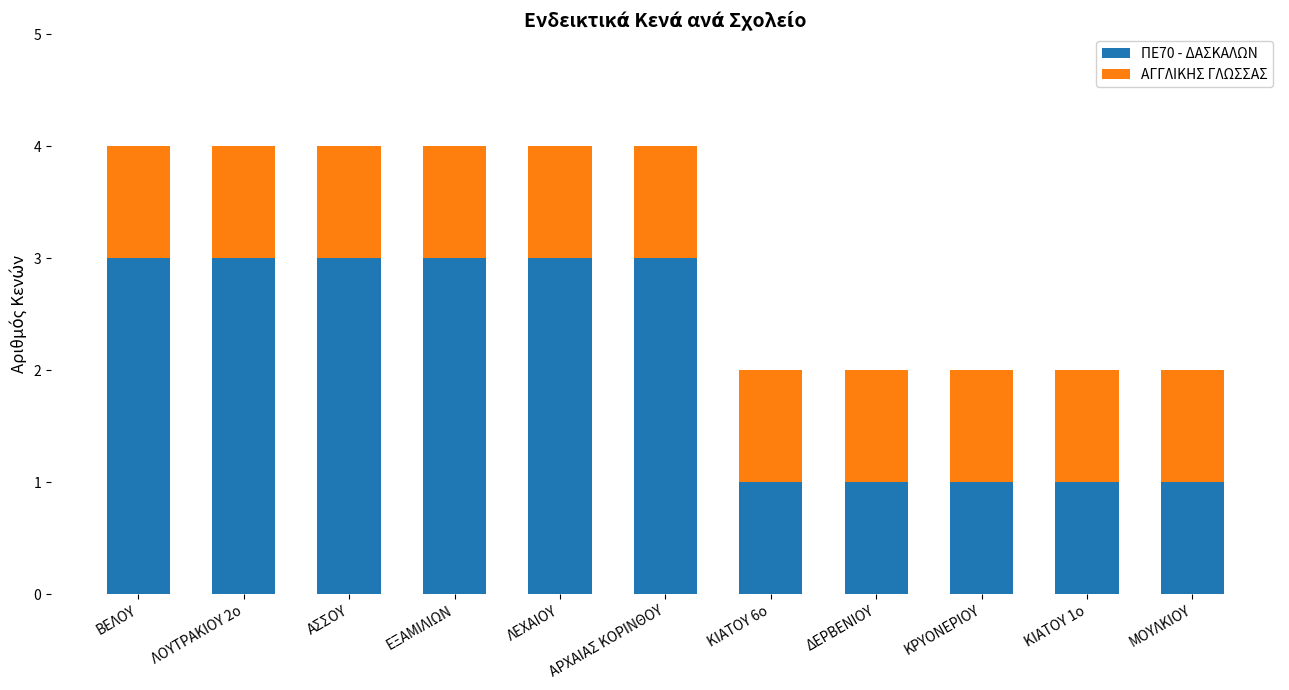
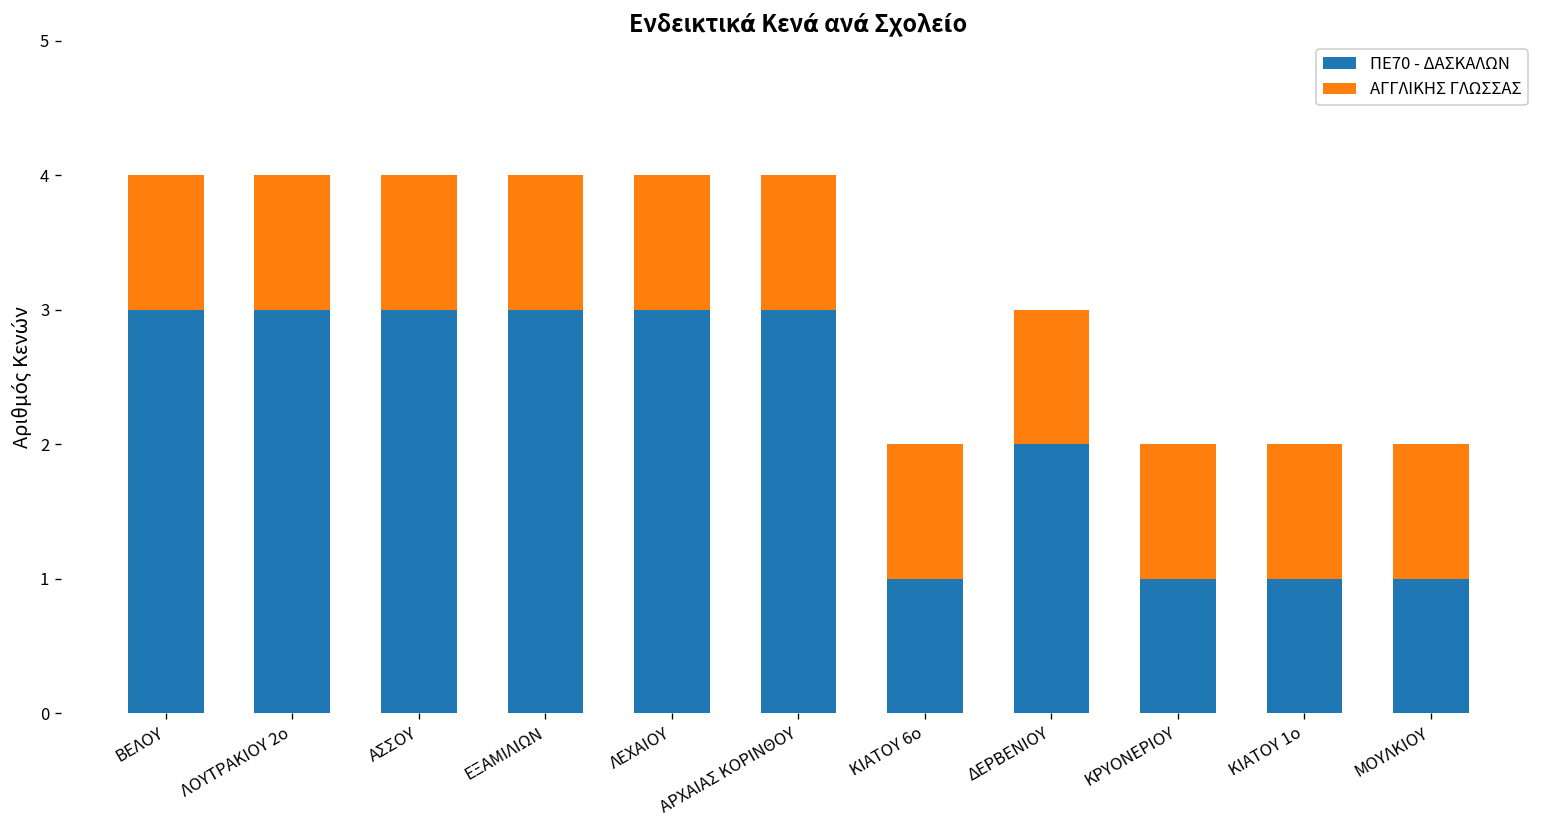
ΠΕ70 - ΔΑΣΚΑΛΩΝ, ΔΕΡΒΕΝΙΟΥ: 1 -> 2
